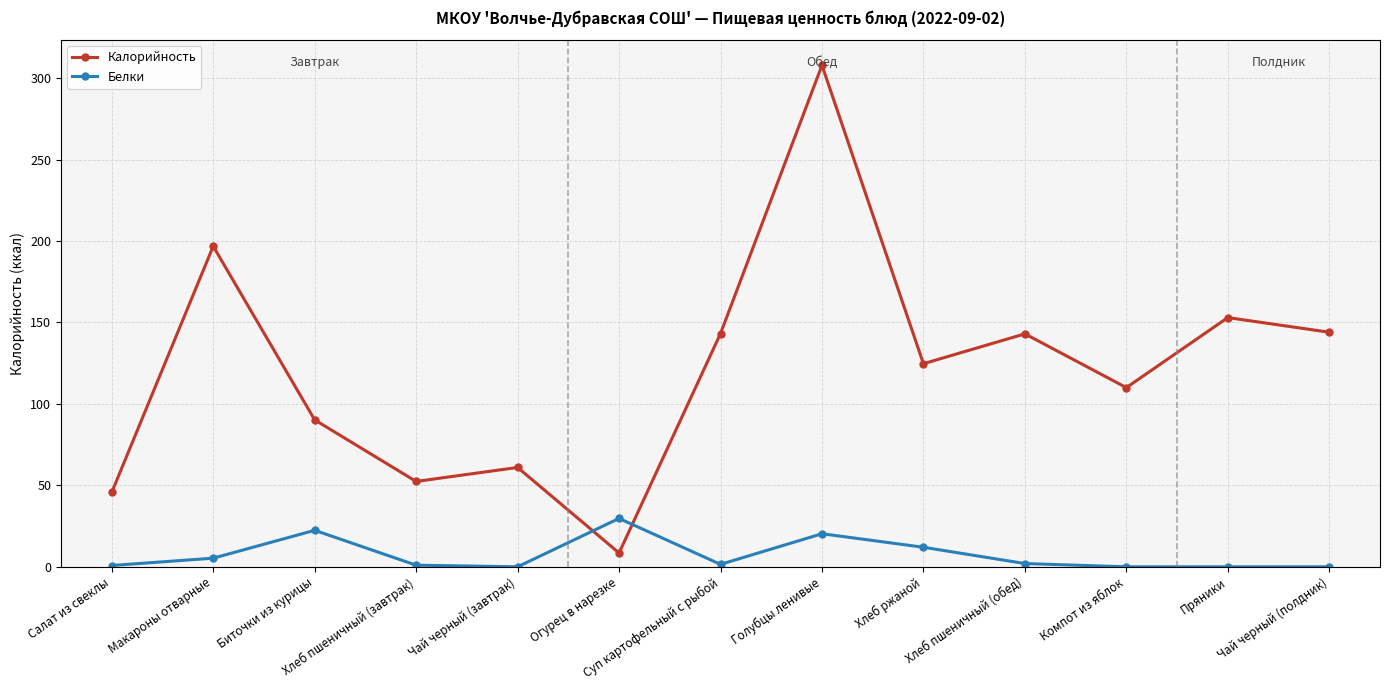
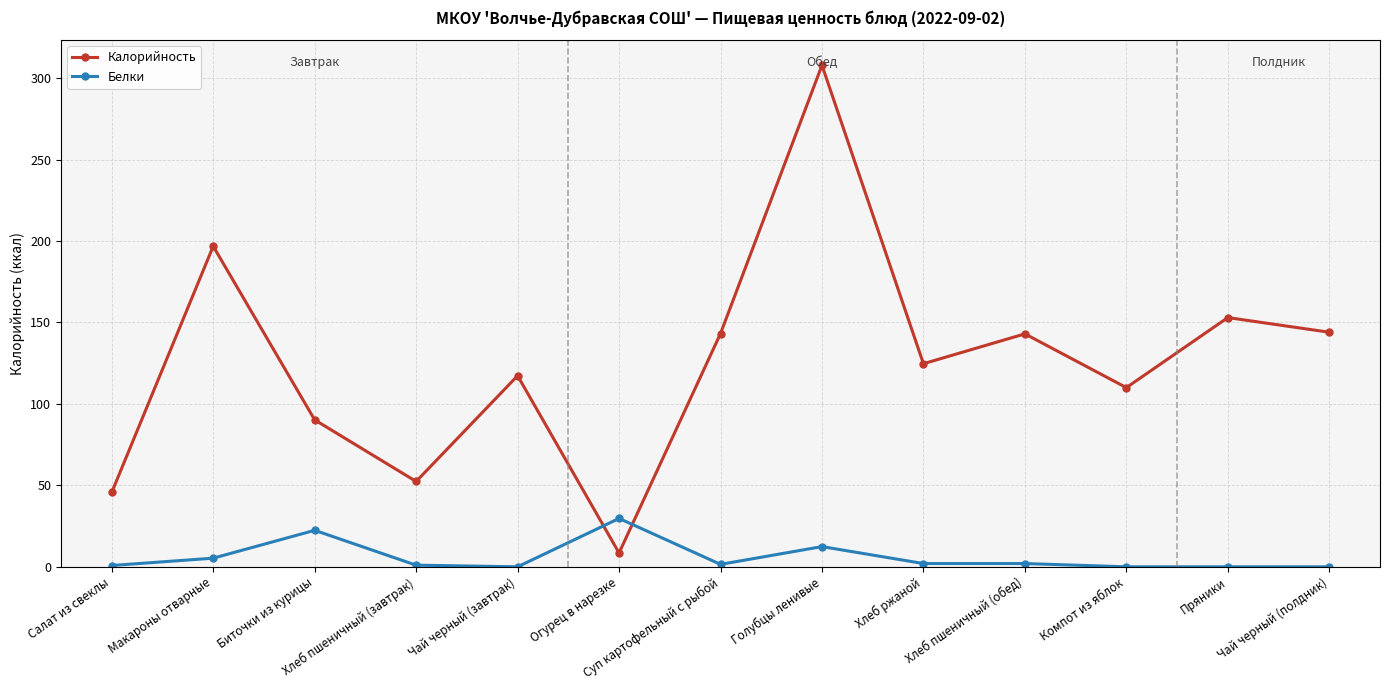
Калорийность, Чай черный (завтрак): 61 -> 117
Белки, Голубцы ленивые: 20 -> 12
Белки, Хлеб ржаной: 12 -> 2
